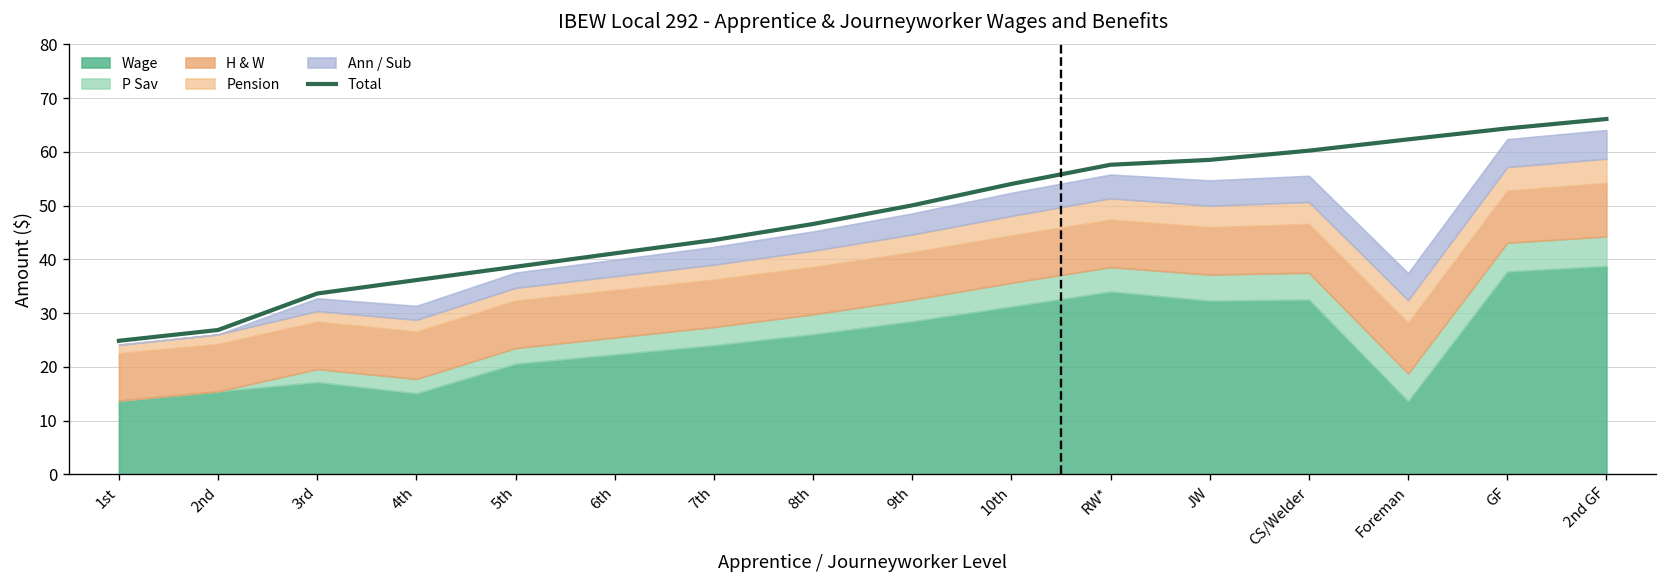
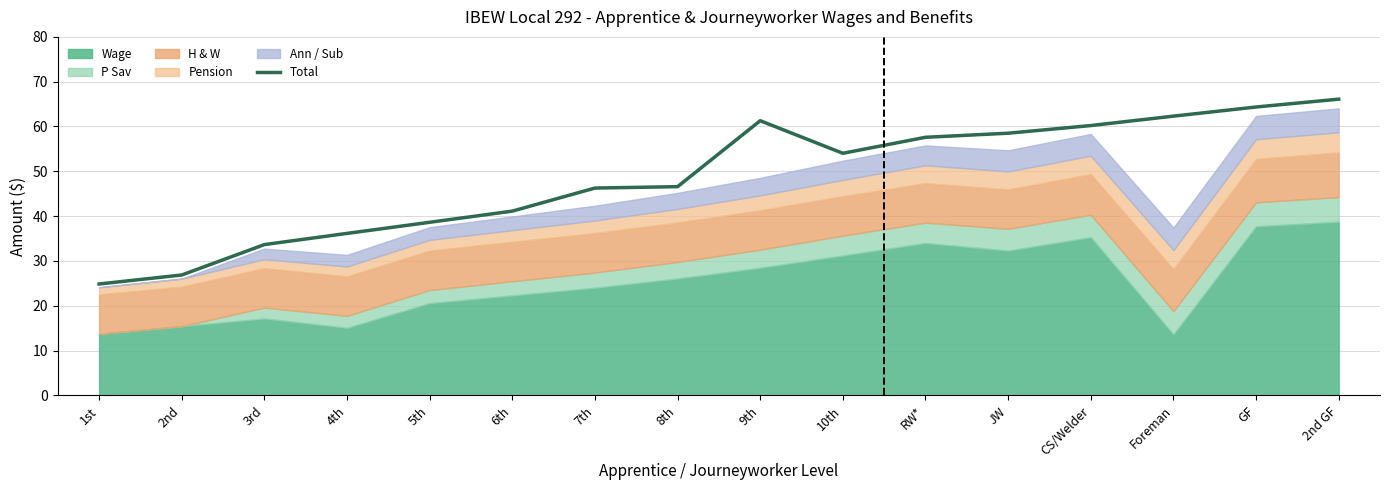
Total, 7th: 44 -> 46
Total, 9th: 50 -> 61
Wage, CS/Welder: 33 -> 35
